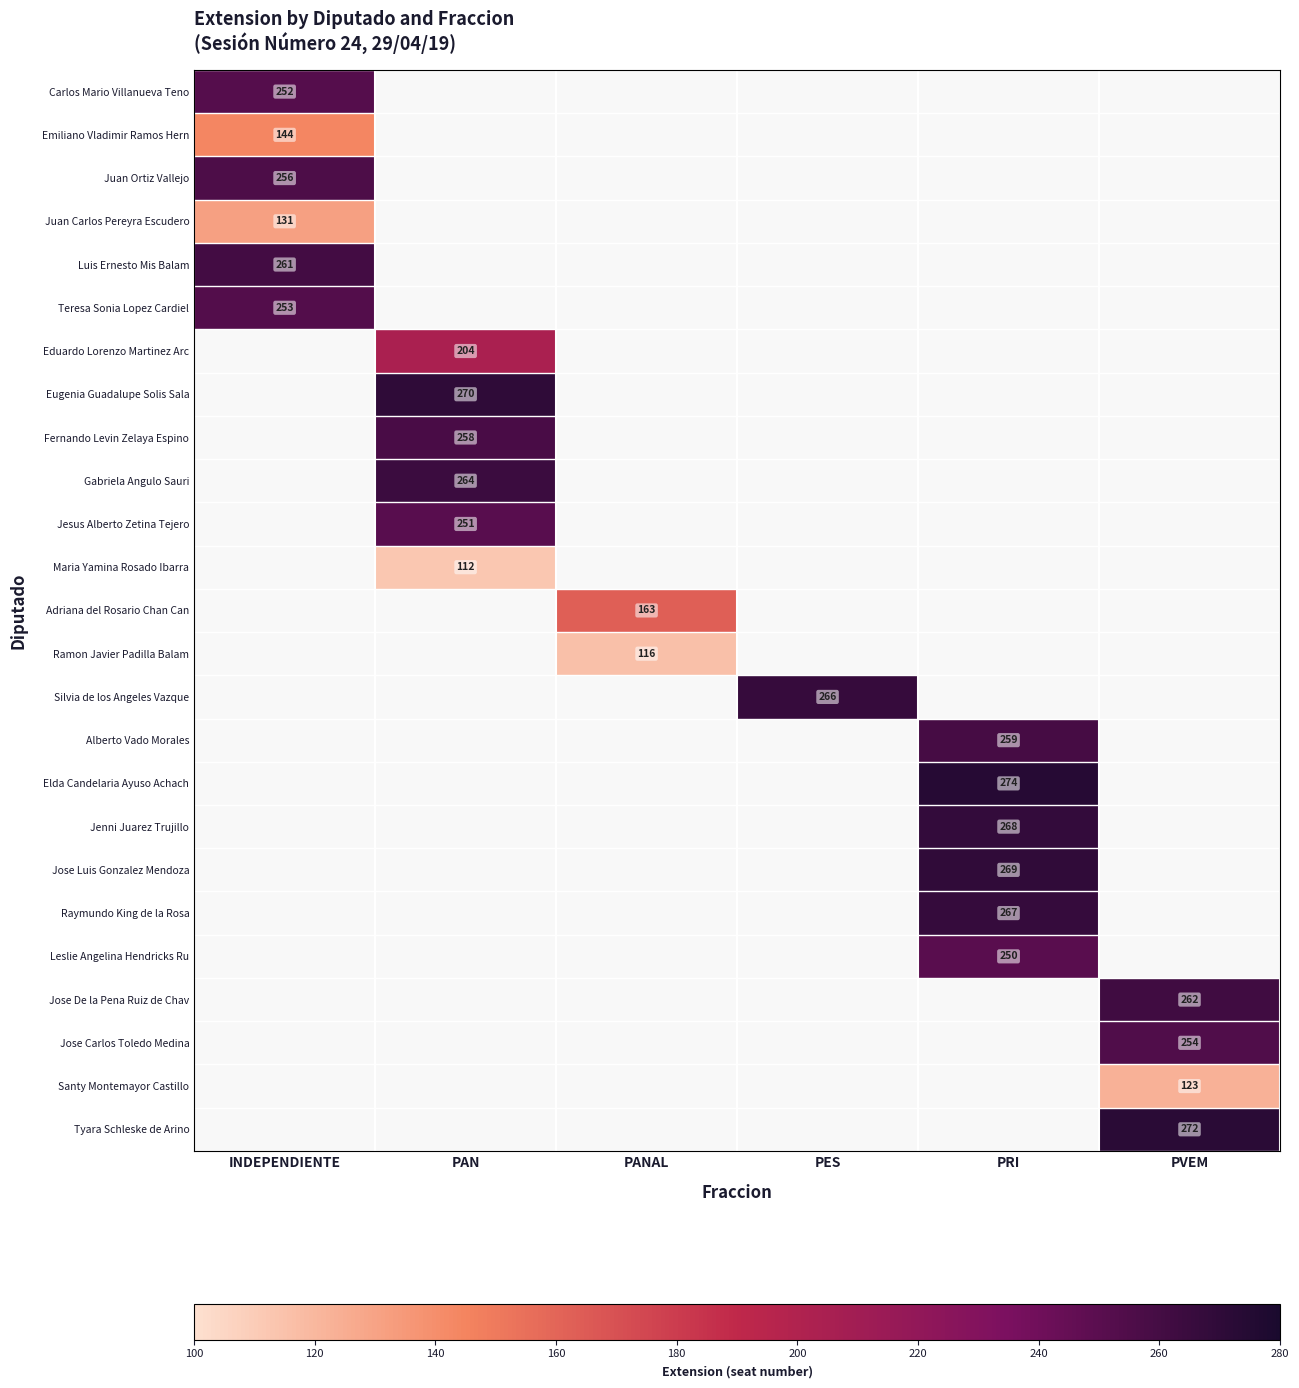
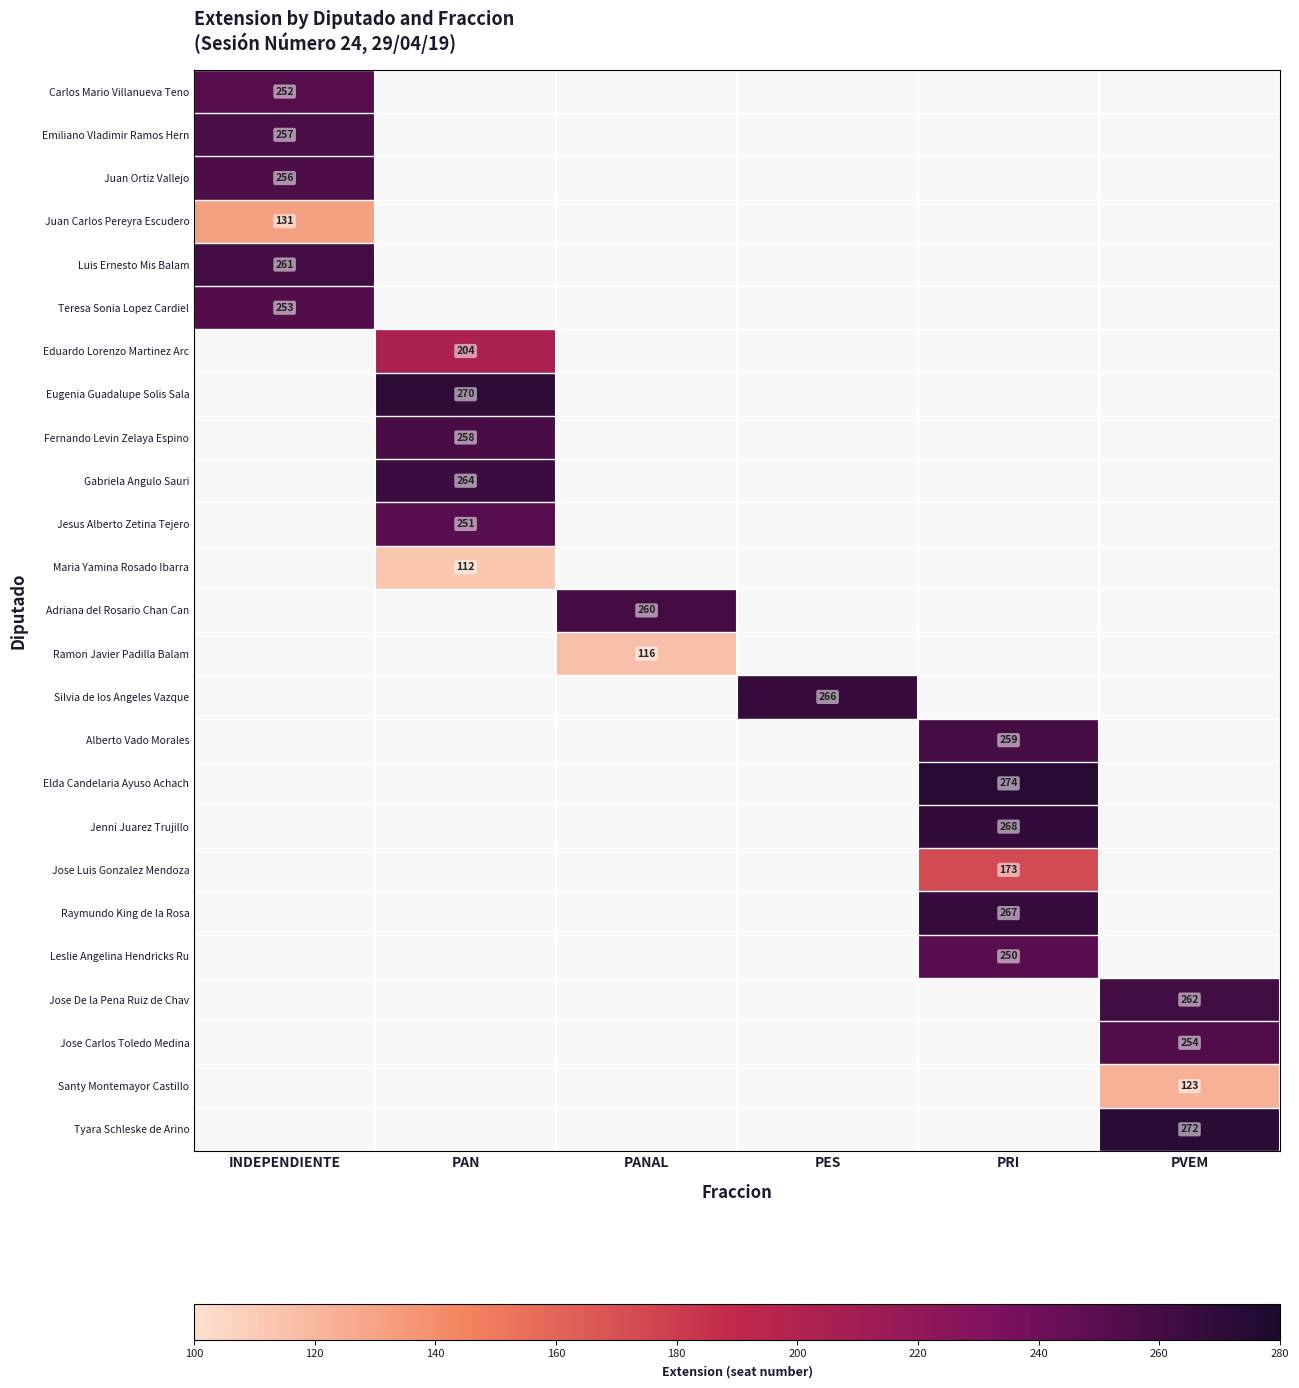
Emiliano Vladimir Ramos Hern, INDEPENDIENTE: 144 -> 257
Adriana del Rosario Chan Can, PANAL: 163 -> 260
Jose Luis Gonzalez Mendoza, PRI: 269 -> 173
